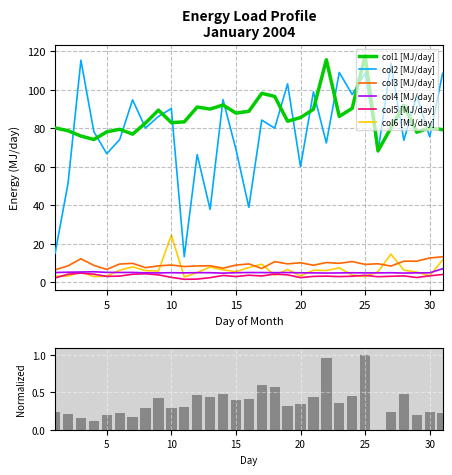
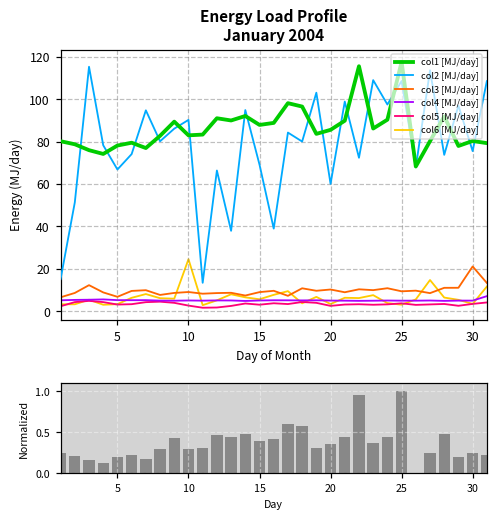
Energy Load Profile January 2004, col3 [MJ/day], 30: 13 -> 21
